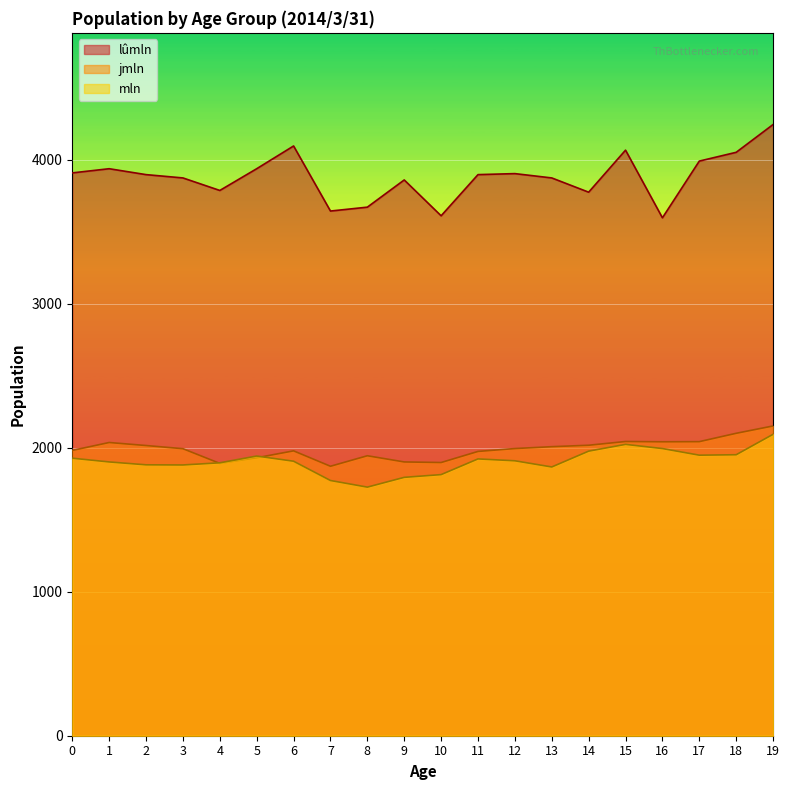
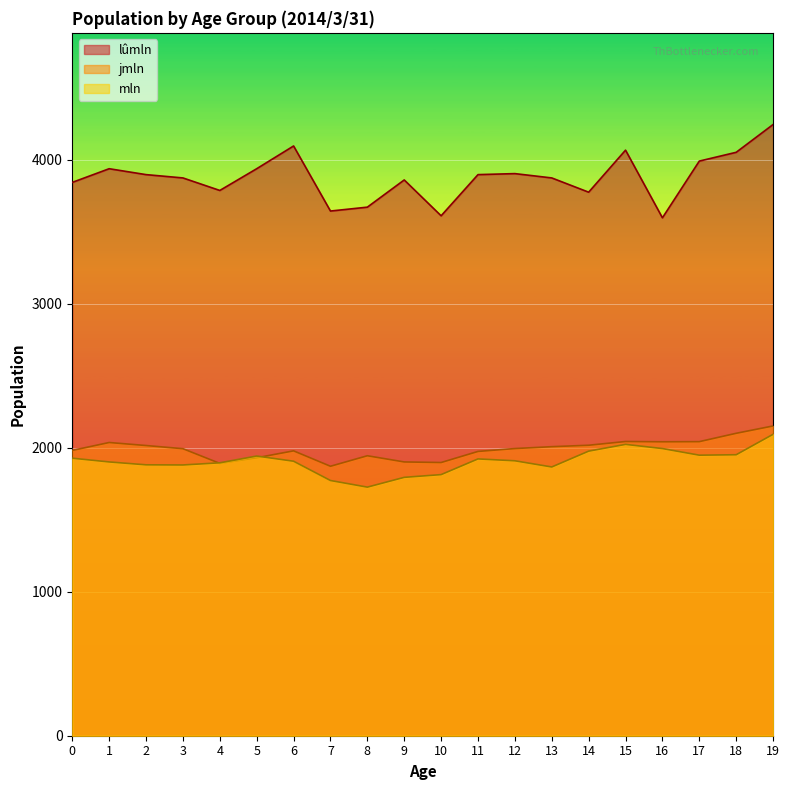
lûmln, 0: 3910 -> 3840
